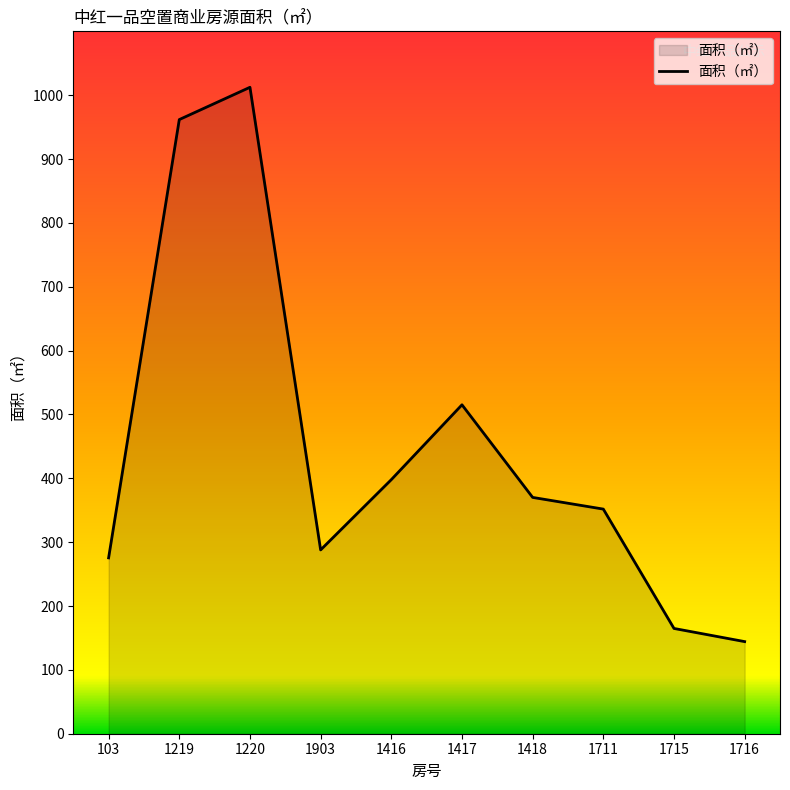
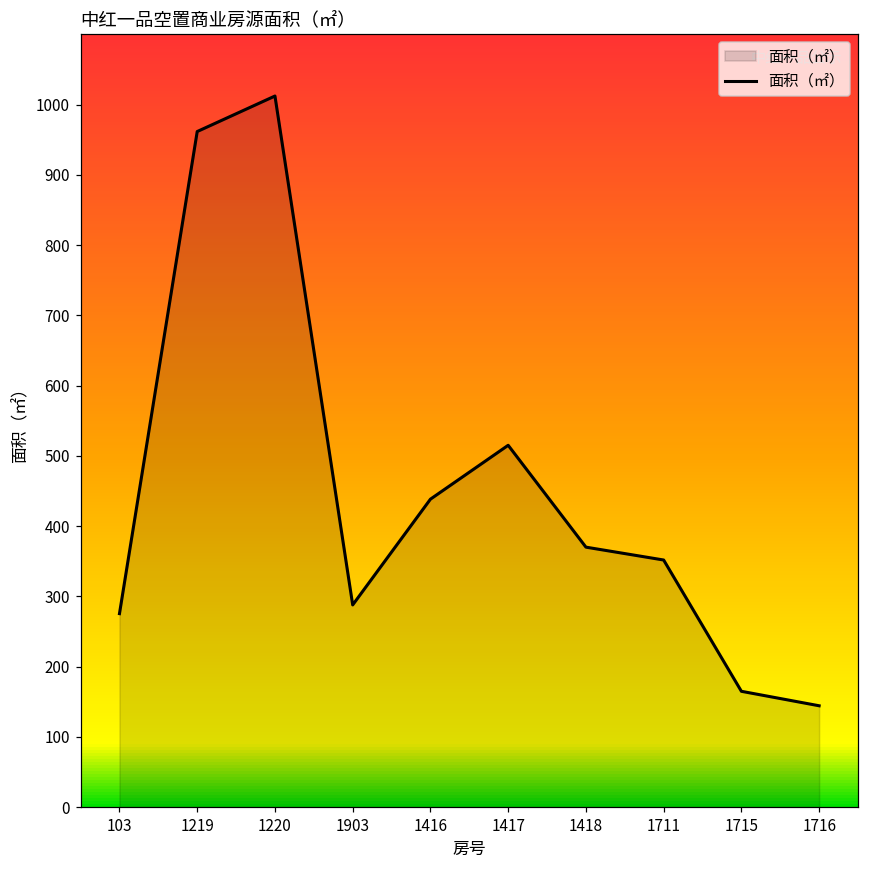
1416: 400 -> 440
